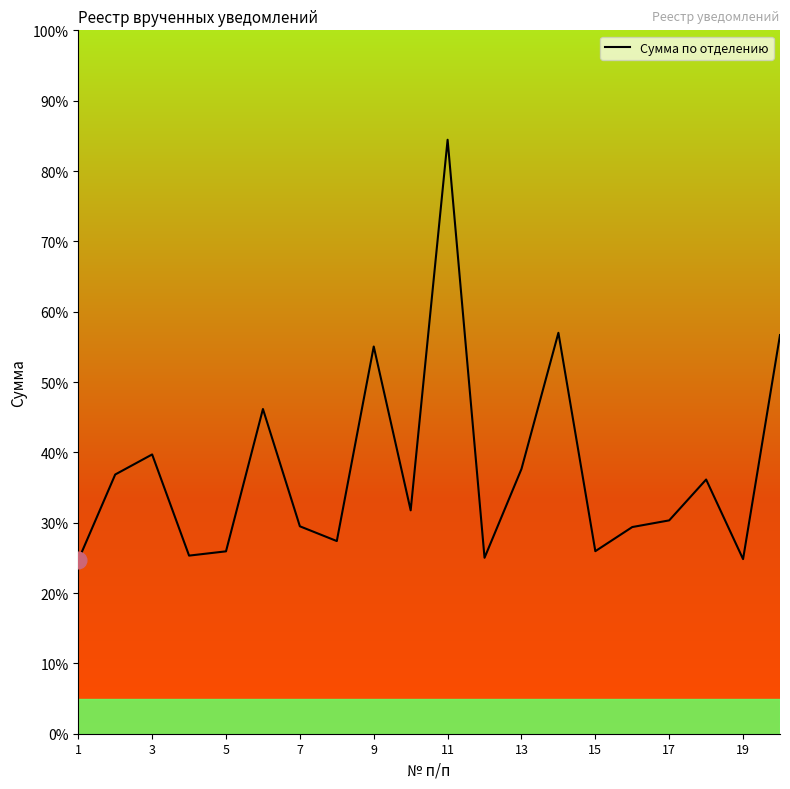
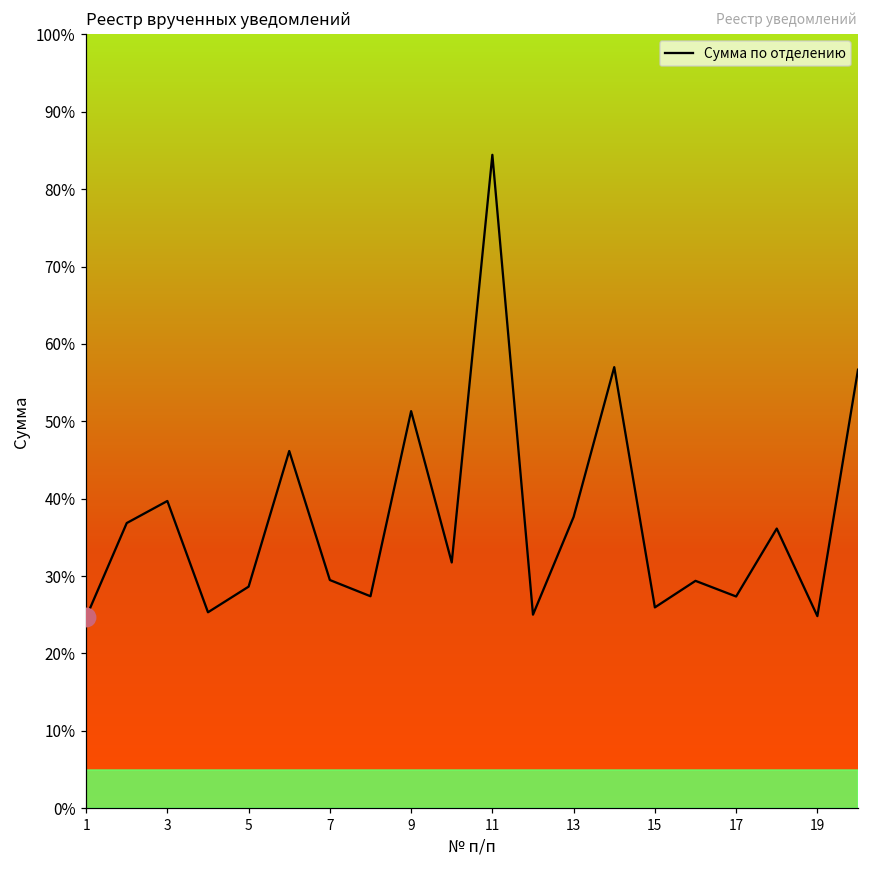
Сумма по отделению, 5: 26% -> 29%
Сумма по отделению, 9: 55% -> 51%
Сумма по отделению, 17: 30% -> 27%
